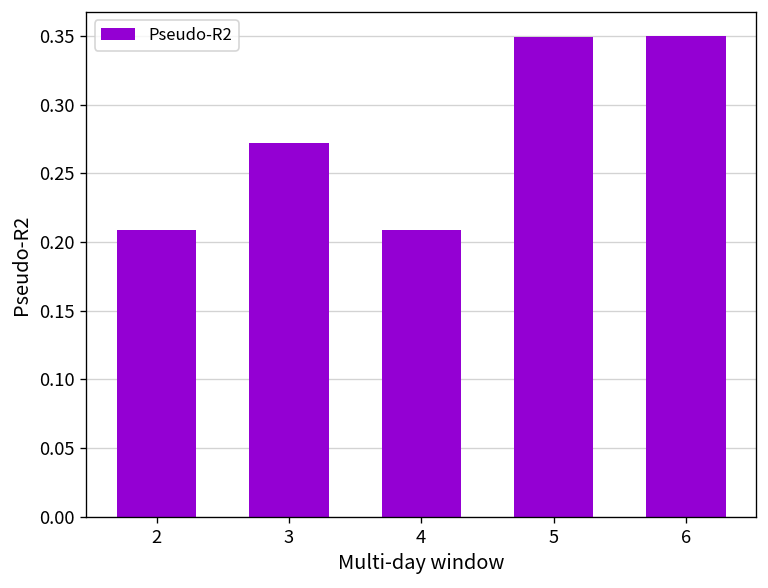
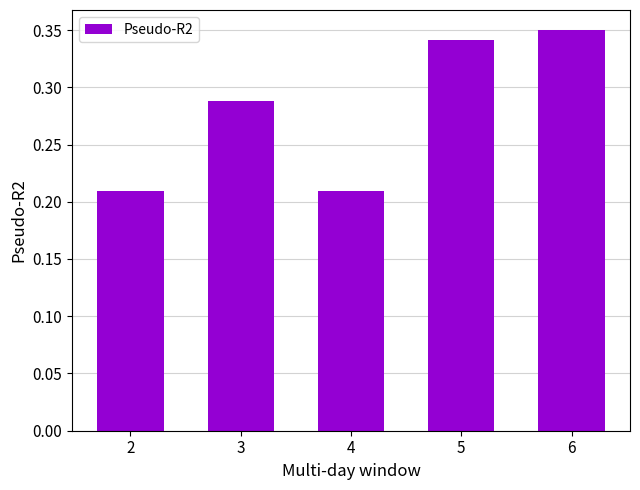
3: 0.272 -> 0.288
5: 0.349 -> 0.341
